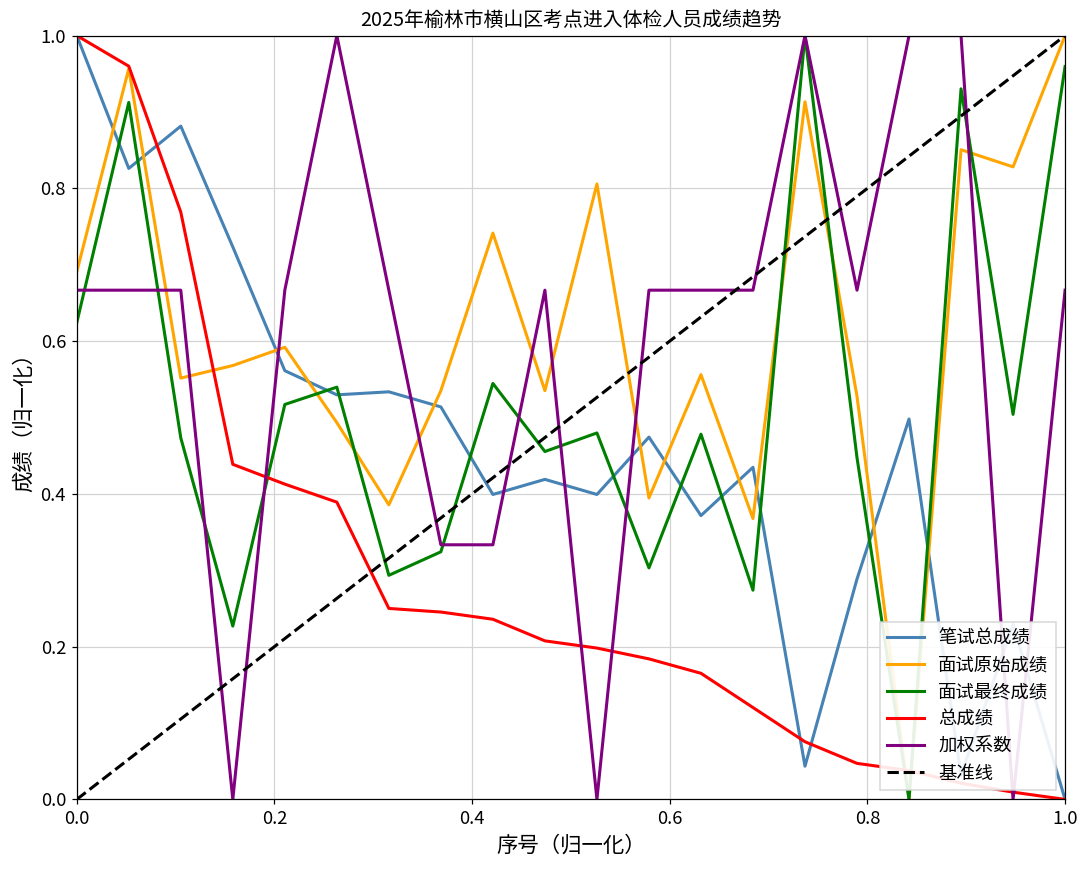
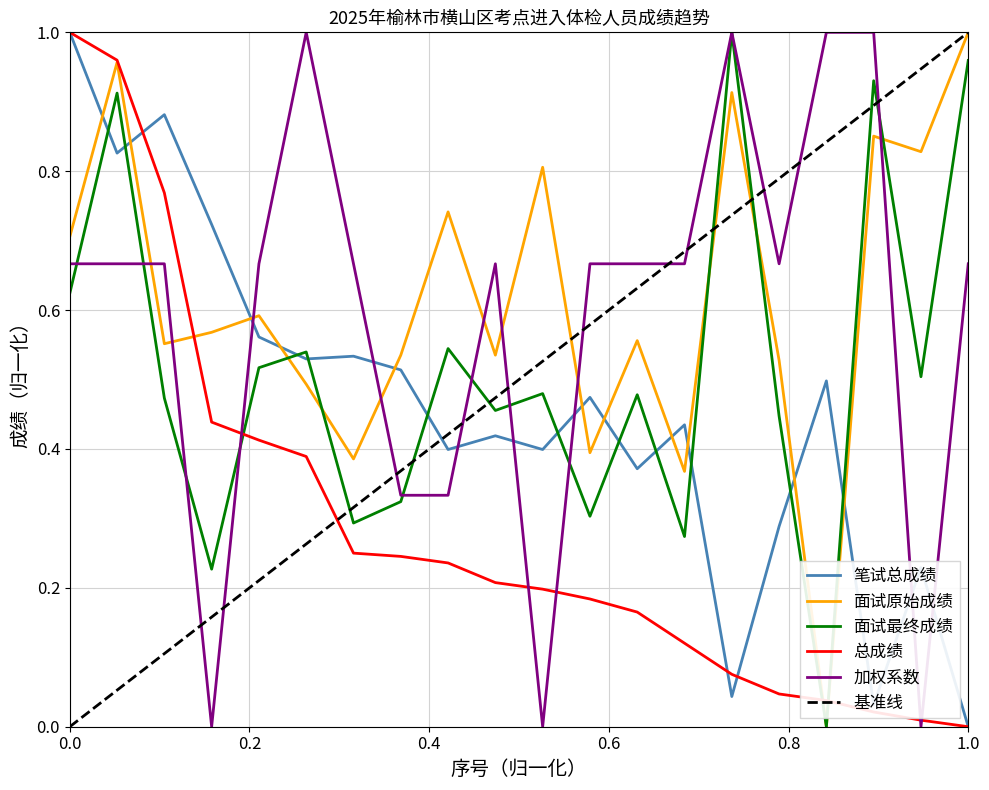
面试原始成绩, 0.0: 0.69 -> 0.71
